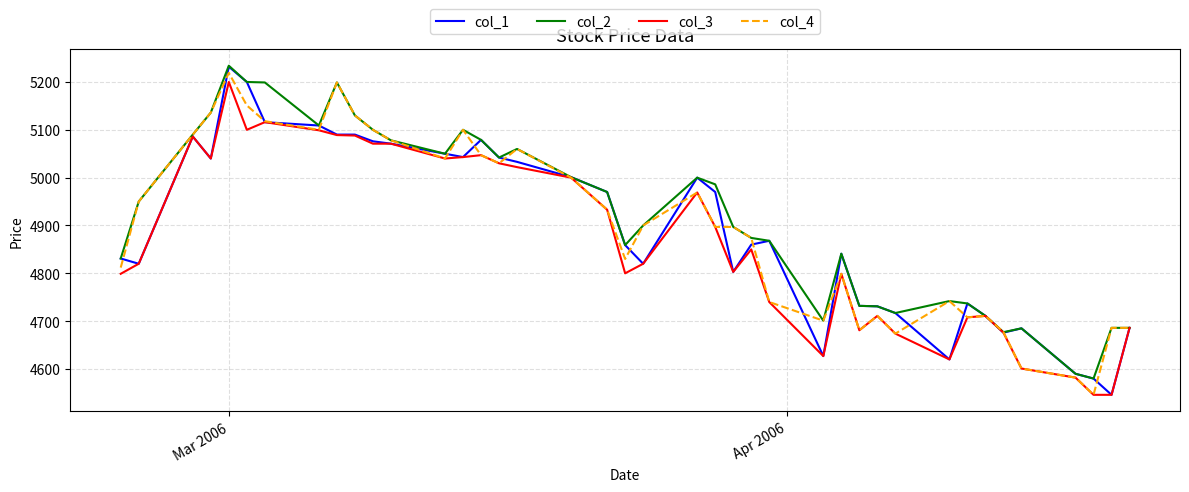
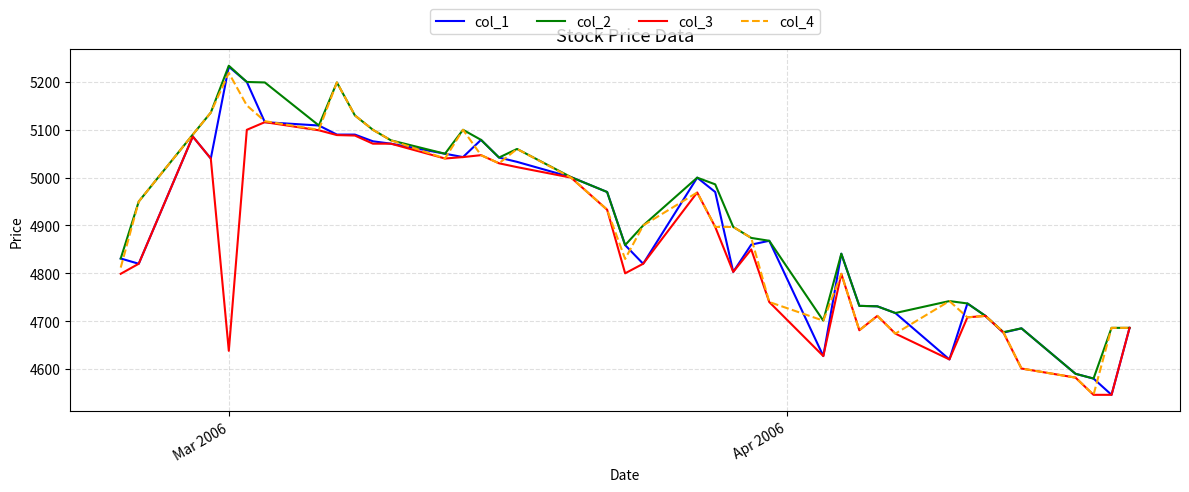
col_3, Mar 2006: 5200 -> 4640
